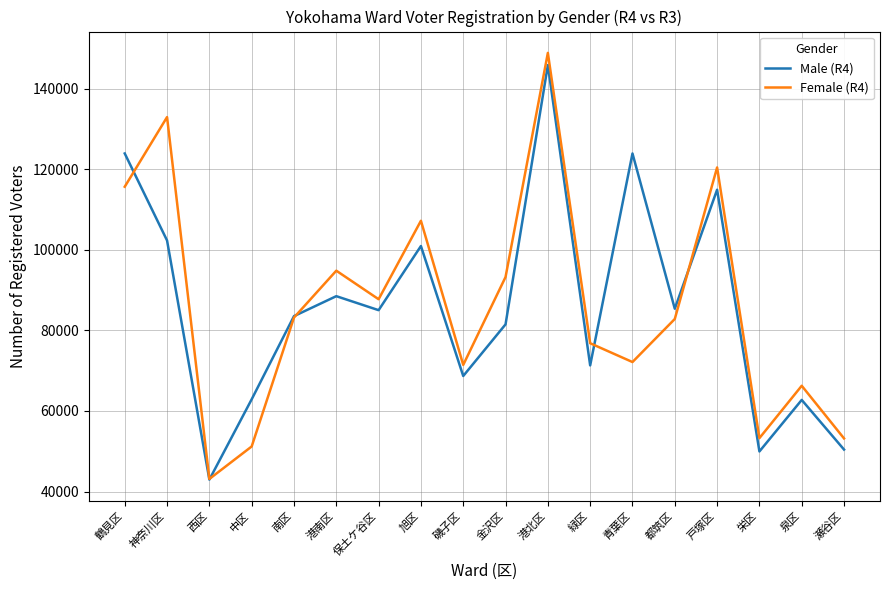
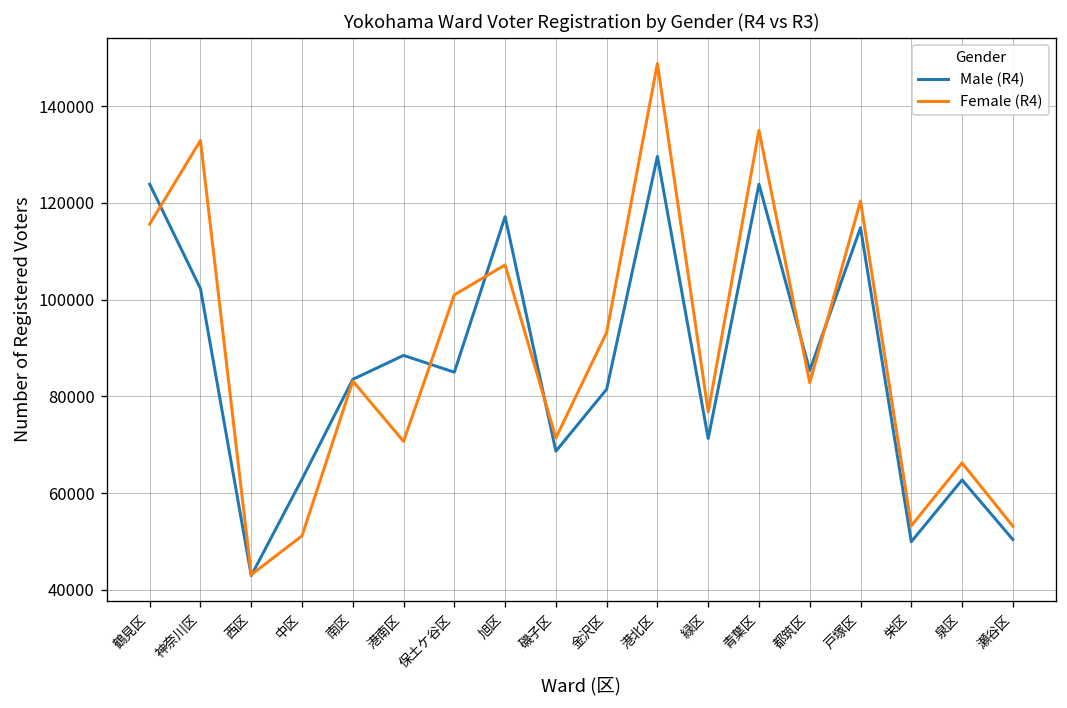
Female (R4), 港南区: 95000 -> 71000
Female (R4), 保土ケ谷区: 88000 -> 101000
Male (R4), 旭区: 101000 -> 117000
Male (R4), 港北区: 146000 -> 130000
Female (R4), 青葉区: 72000 -> 135000
